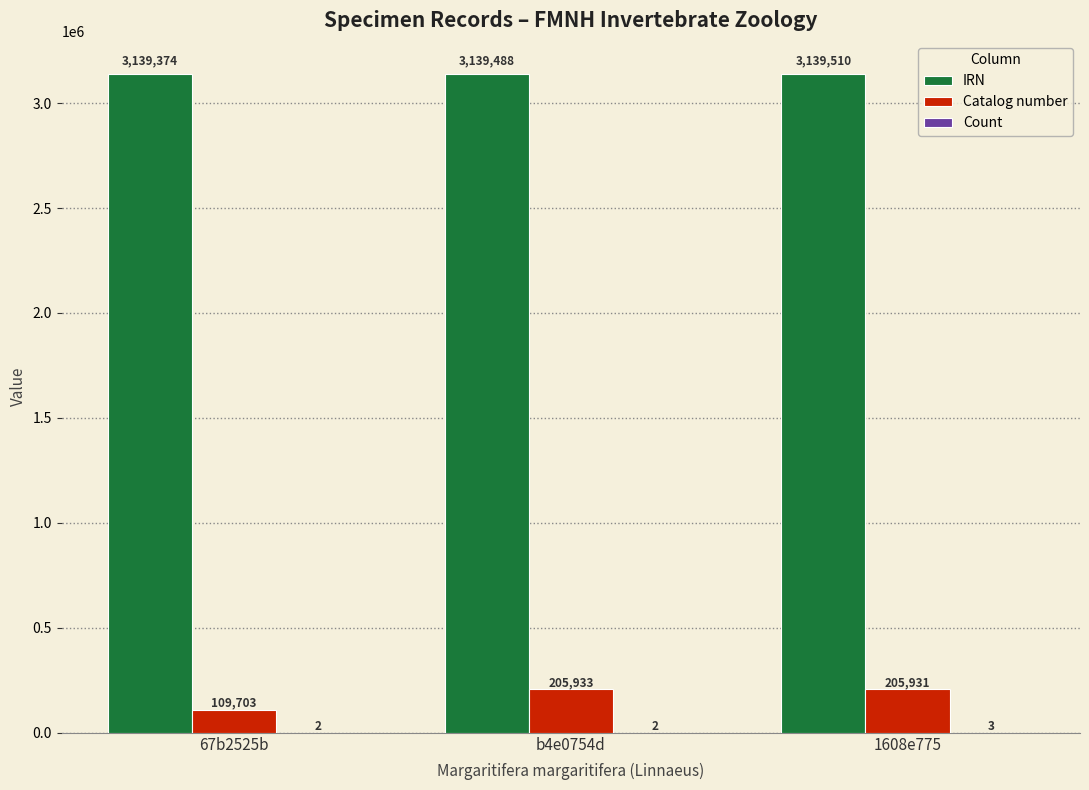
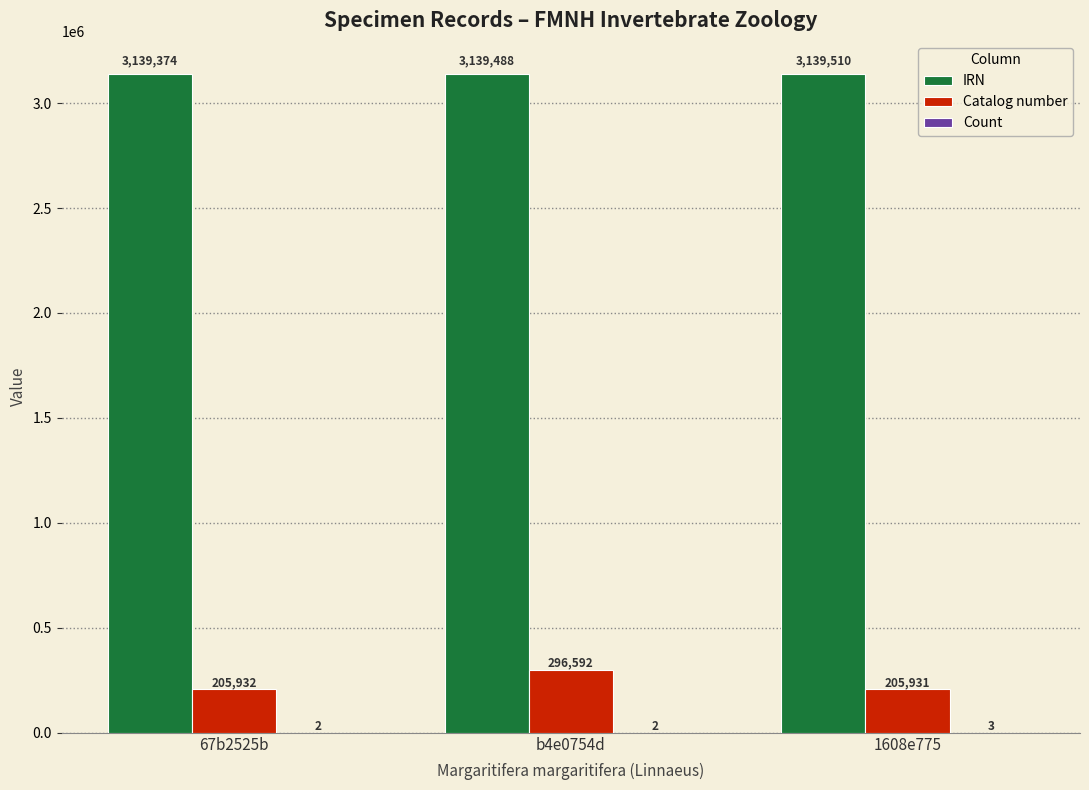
Catalog number, 67b2525b: 109,703 -> 205,932
Catalog number, b4e0754d: 205,933 -> 296,592
